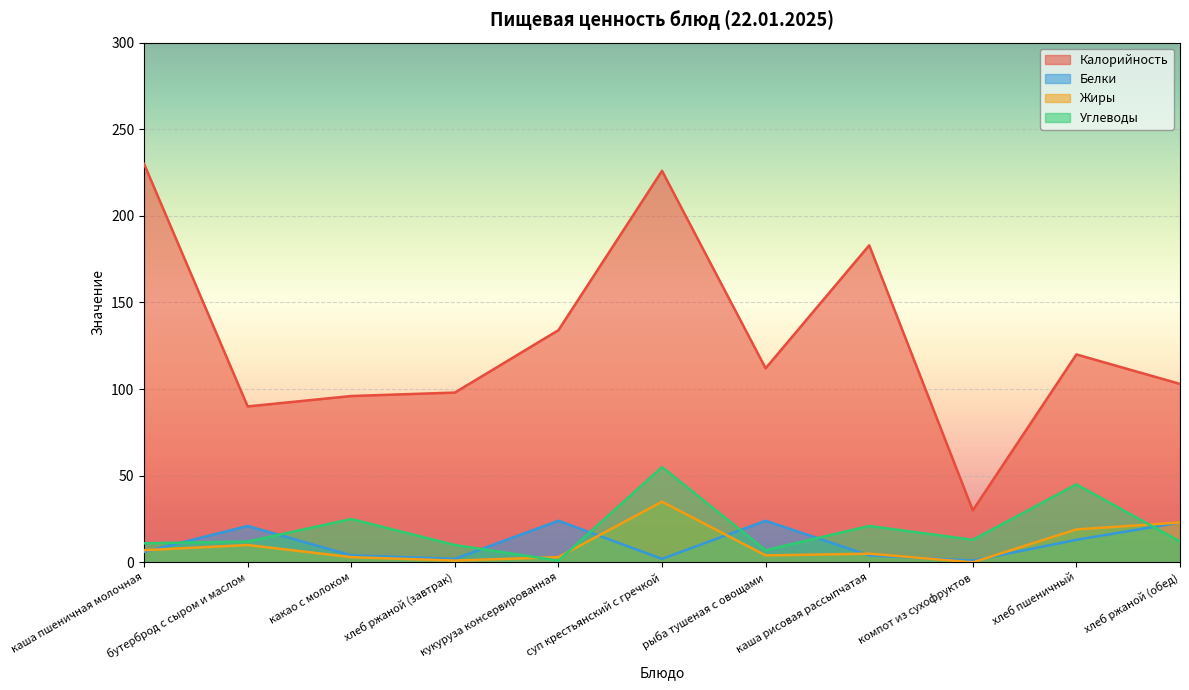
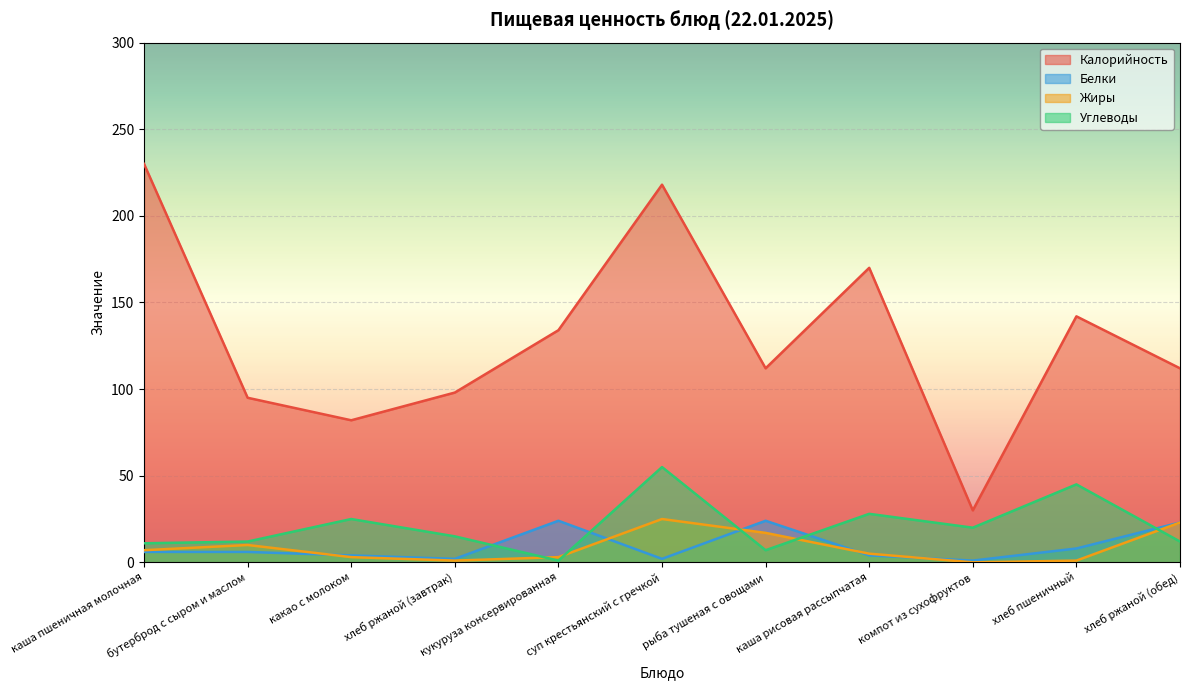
Калорийность, бутерброд с сыром и маслом: 90 -> 95
Белки, бутерброд с сыром и маслом: 21 -> 6
Калорийность, какао с молоком: 96 -> 82
Углеводы, хлеб ржаной (завтрак): 10 -> 15
Калорийность, суп крестьянский с гречкой: 226 -> 218
Жиры, суп крестьянский с гречкой: 35 -> 25
Жиры, рыба тушеная с овощами: 4 -> 17
Калорийность, каша рисовая рассыпчатая: 183 -> 170
Углеводы, каша рисовая рассыпчатая: 21 -> 28
Углеводы, компот из сухофруктов: 13 -> 20
Калорийность, хлеб пшеничный: 120 -> 142
Белки, хлеб пшеничный: 13 -> 8
Жиры, хлеб пшеничный: 19 -> 1
Калорийность, хлеб ржаной (обед): 103 -> 112
